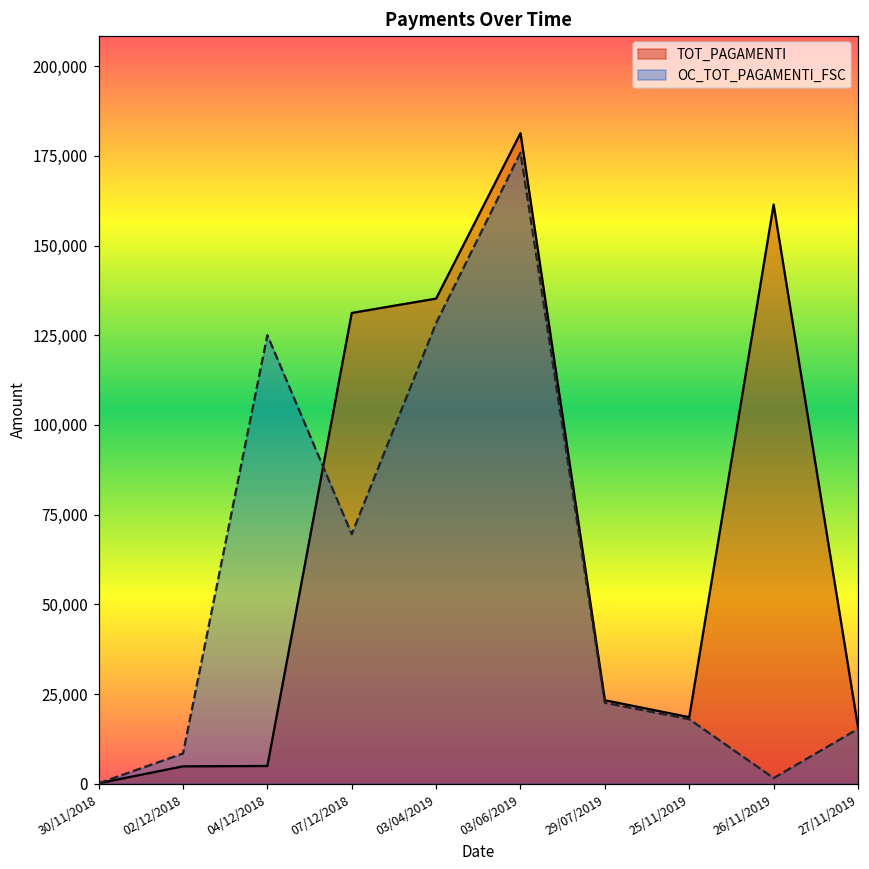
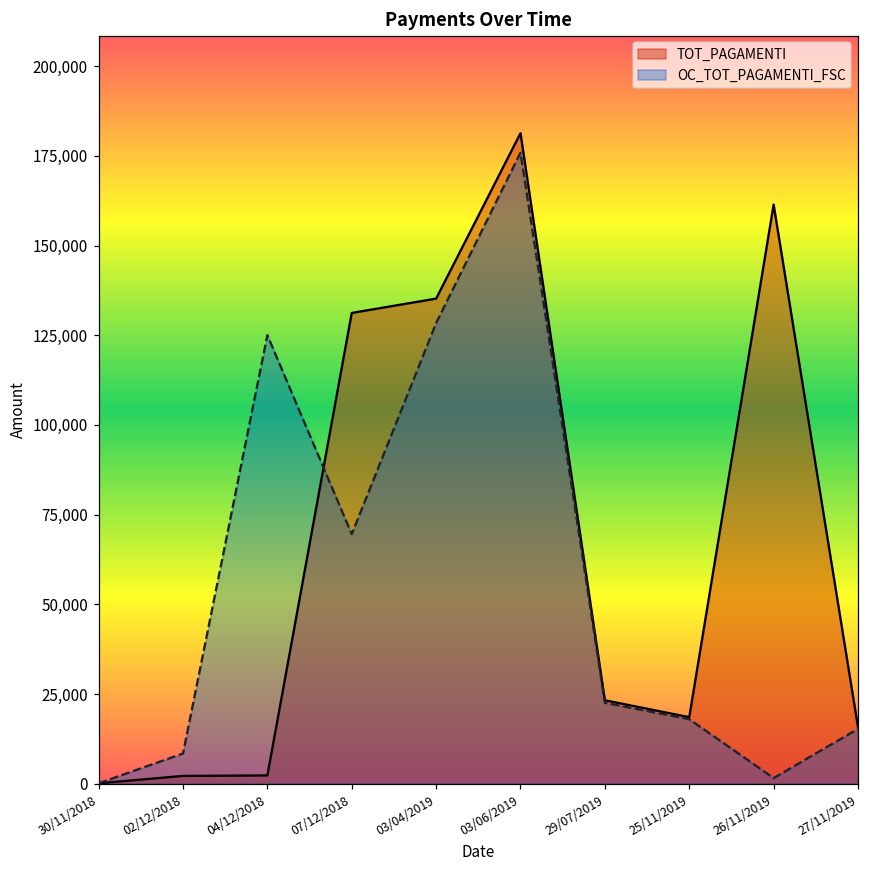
TOT_PAGAMENTI, 02/12/2018: 5,000 -> 2,000
TOT_PAGAMENTI, 04/12/2018: 5,000 -> 2,000
